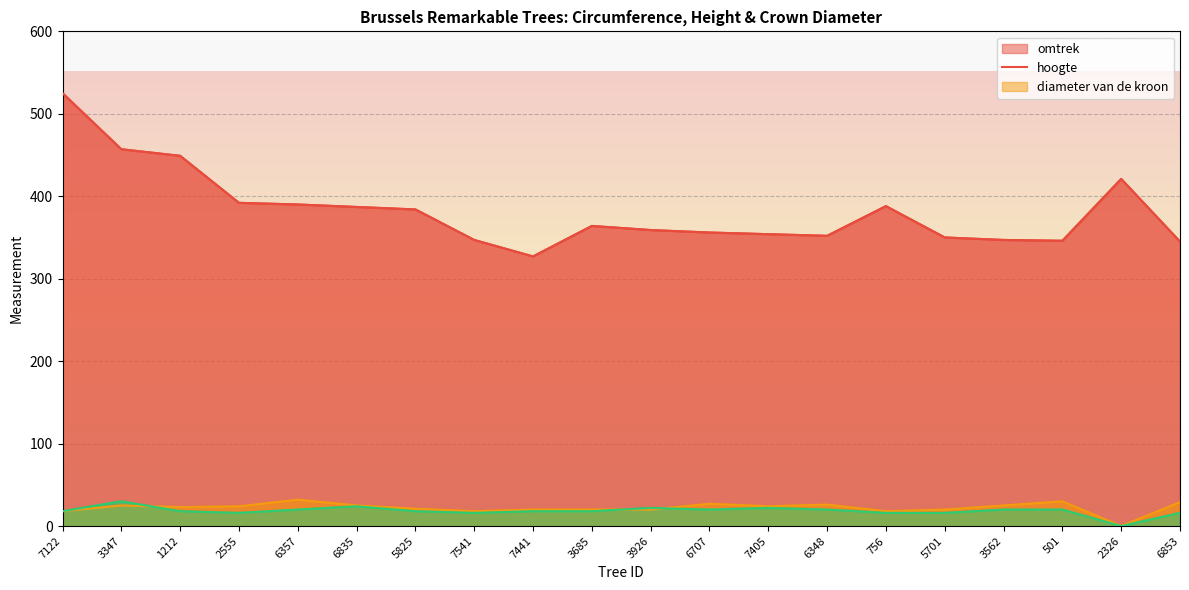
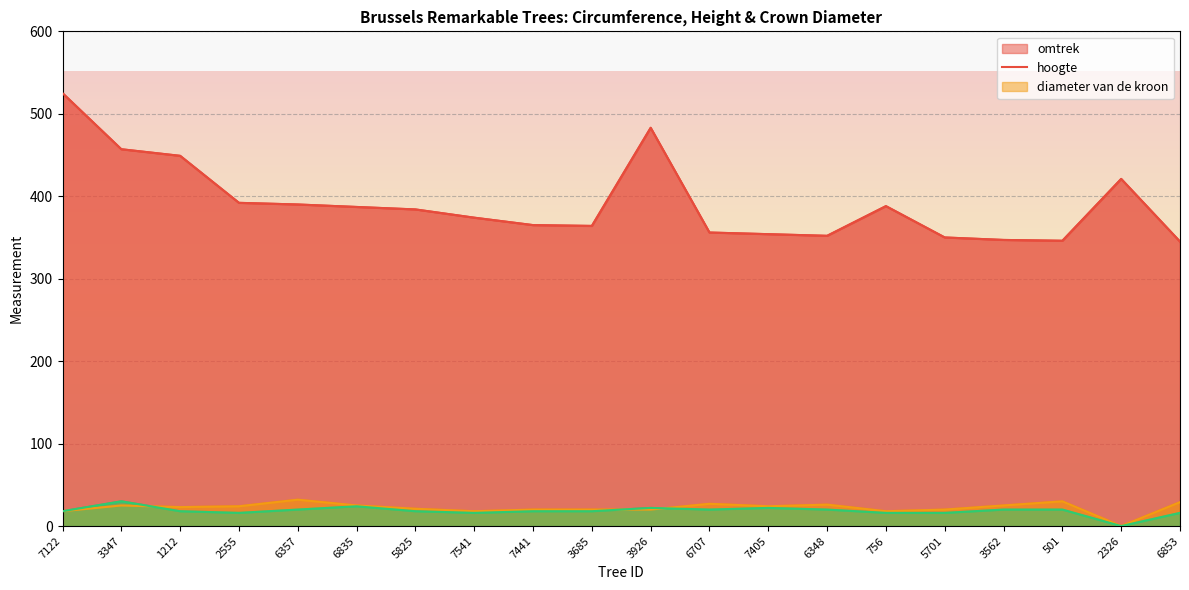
omtrek, 7541: 350 -> 370
omtrek, 7441: 330 -> 370
omtrek, 3926: 360 -> 480
